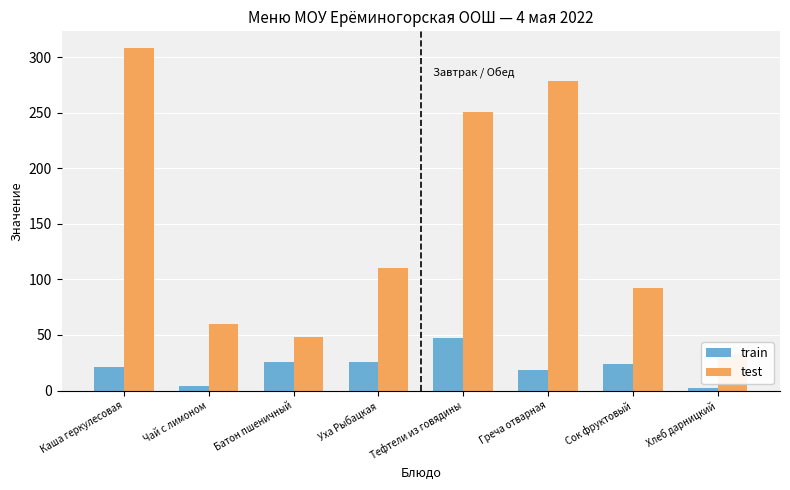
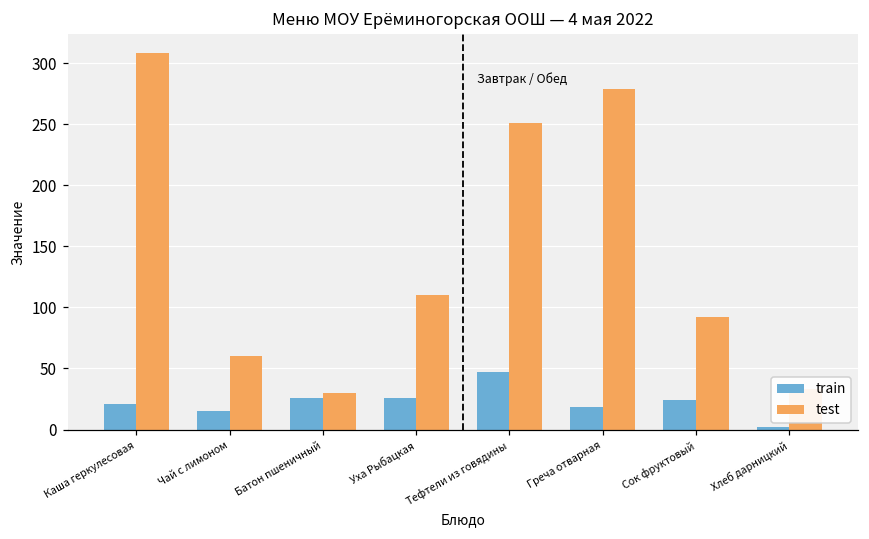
train, Чай с лимоном: 4 -> 15
test, Батон пшеничный: 48 -> 30
